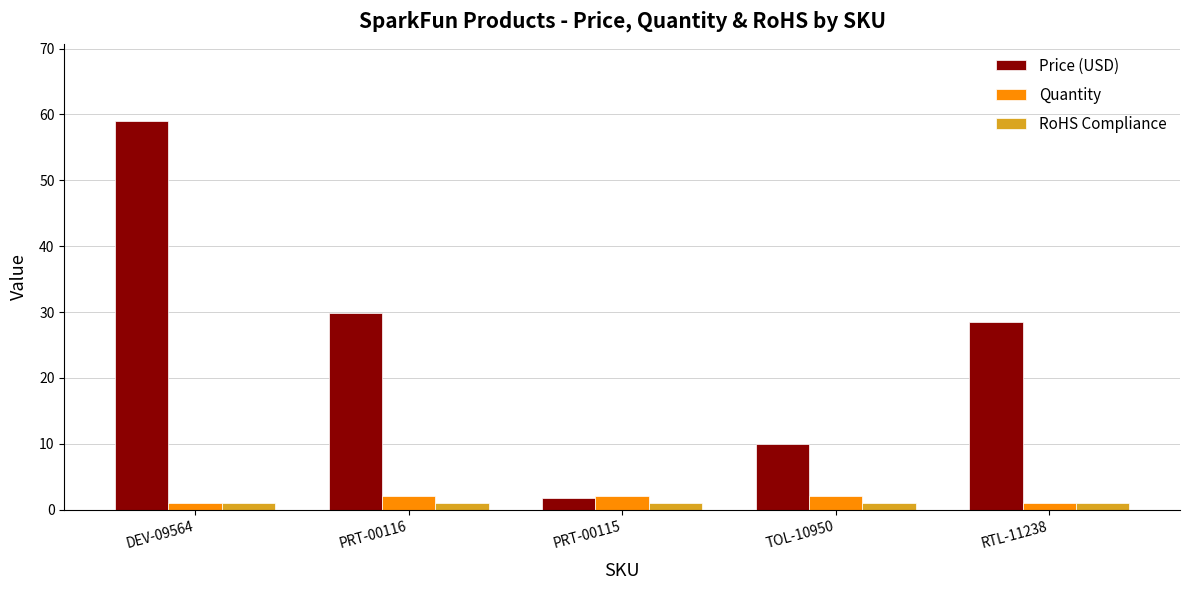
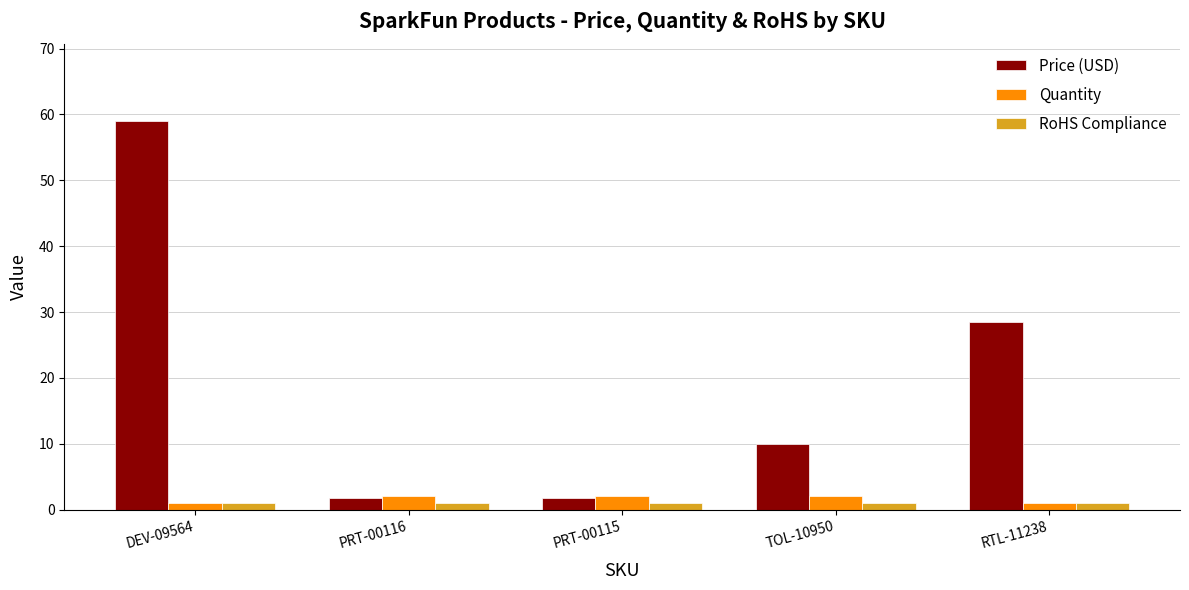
Price (USD), PRT-00116: 30 -> 2
